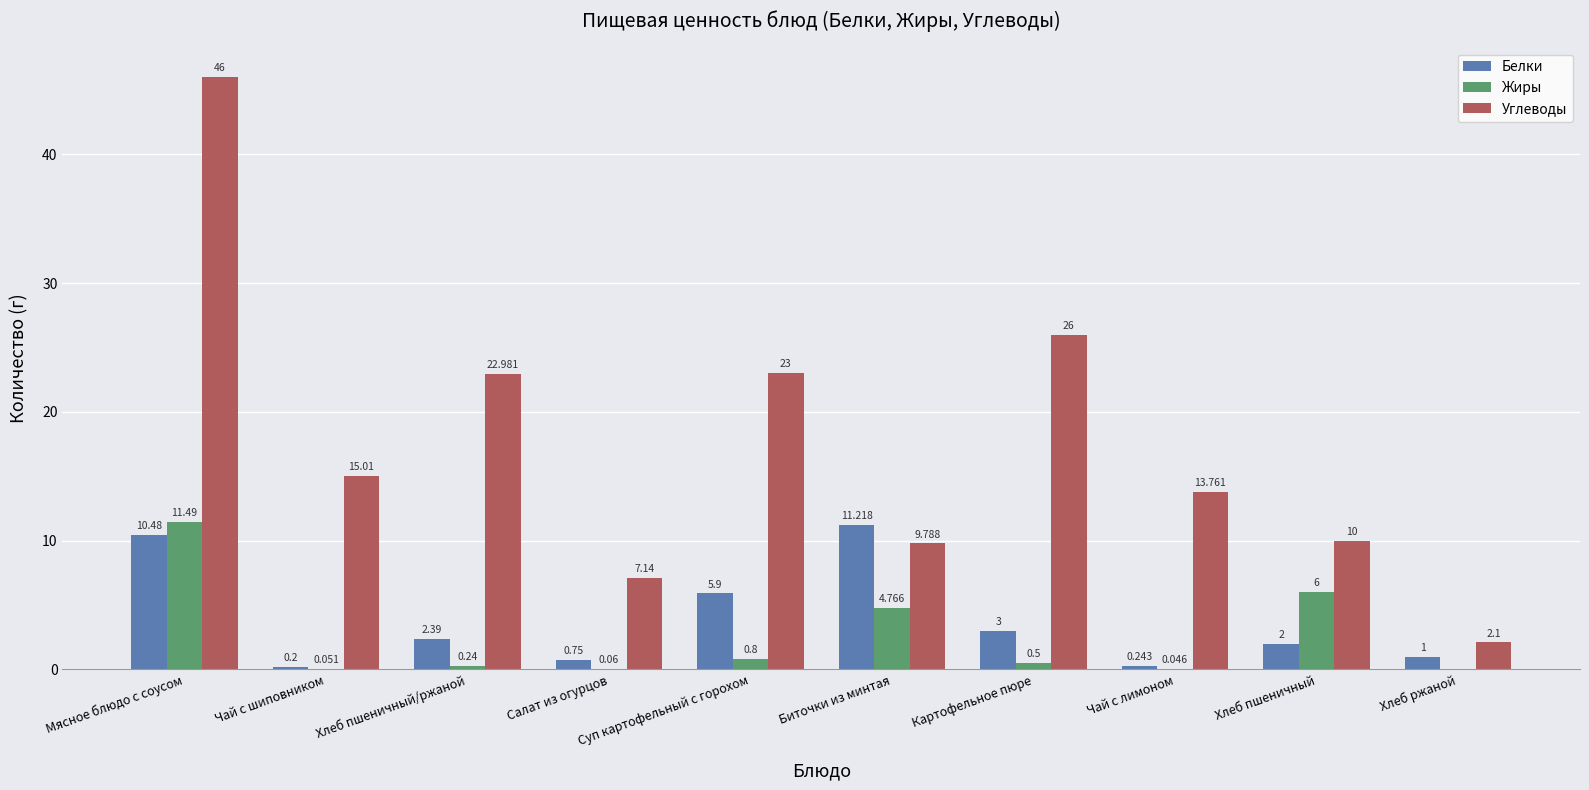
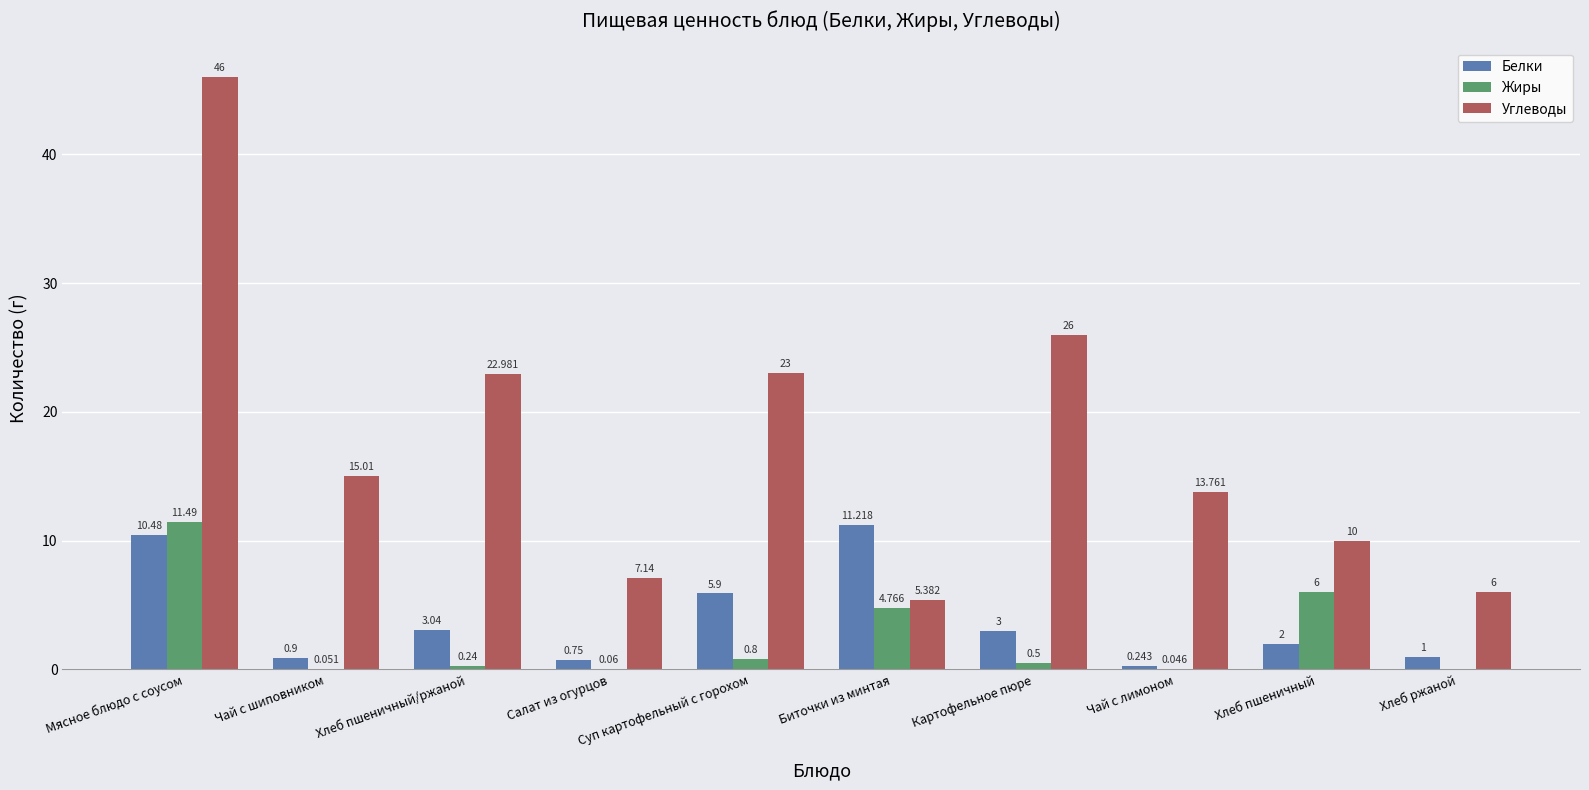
Белки, Чай с шиповником: 0.2 -> 0.9
Белки, Хлеб пшеничный/ржаной: 2.39 -> 3.04
Углеводы, Биточки из минтая: 9.788 -> 5.382
Углеводы, Хлеб ржаной: 2.1 -> 6
